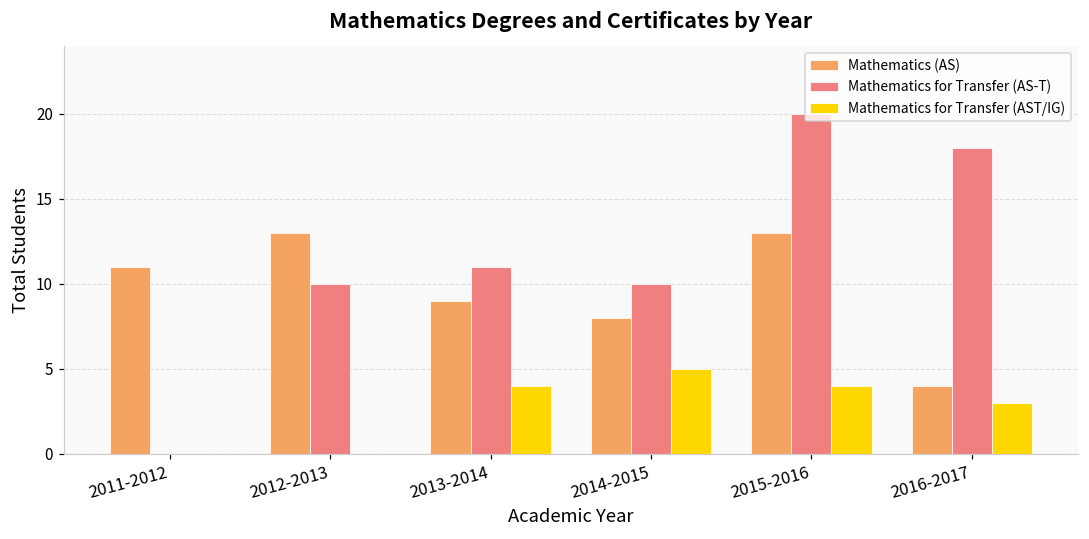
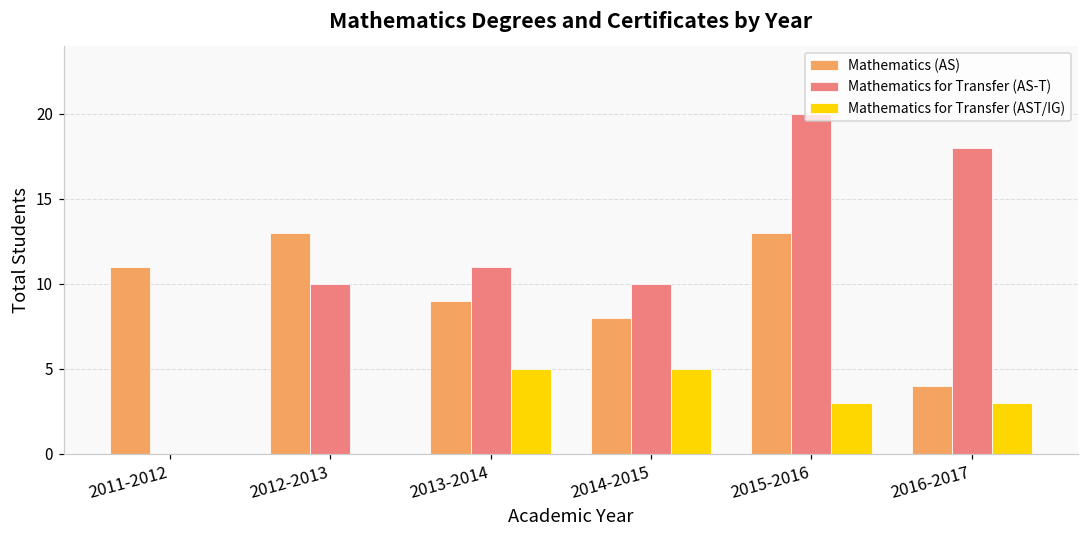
Mathematics for Transfer (AST/IG), 2013-2014: 4 -> 5
Mathematics for Transfer (AST/IG), 2015-2016: 4 -> 3
